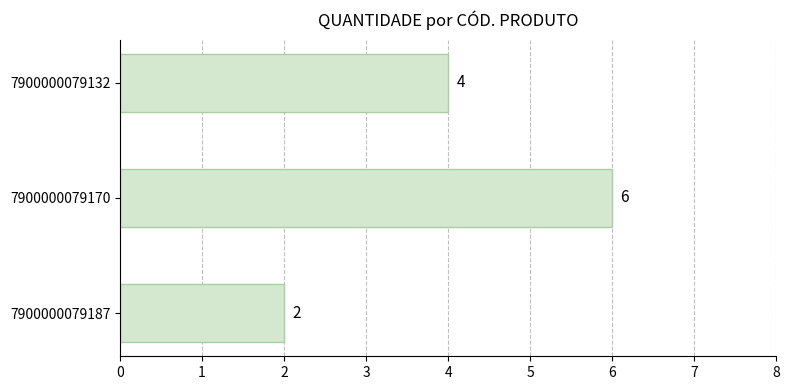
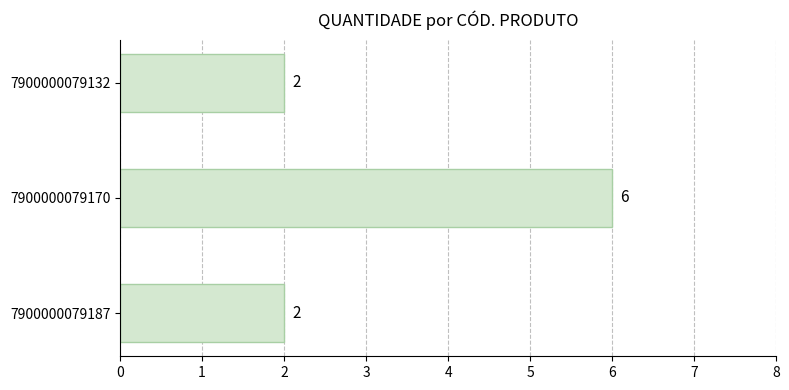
7900000079132: 4 -> 2
